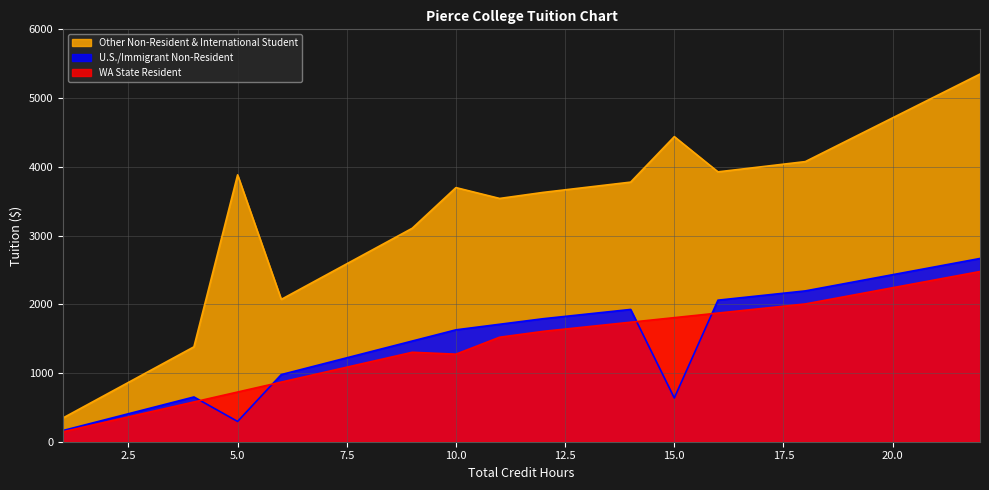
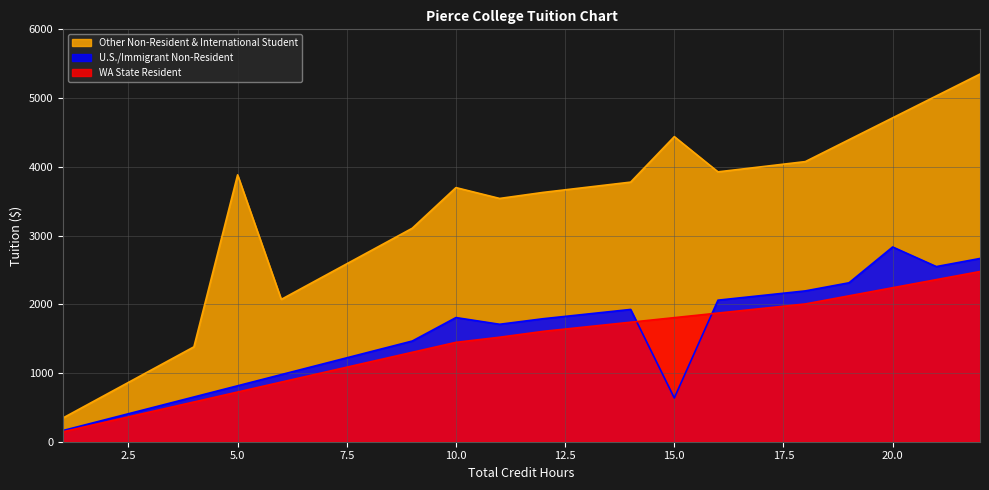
U.S./Immigrant Non-Resident, 5.0: 300 -> 800
U.S./Immigrant Non-Resident, 10.0: 1600 -> 1800
WA State Resident, 10.0: 1300 -> 1400
U.S./Immigrant Non-Resident, 20.0: 2400 -> 2800
